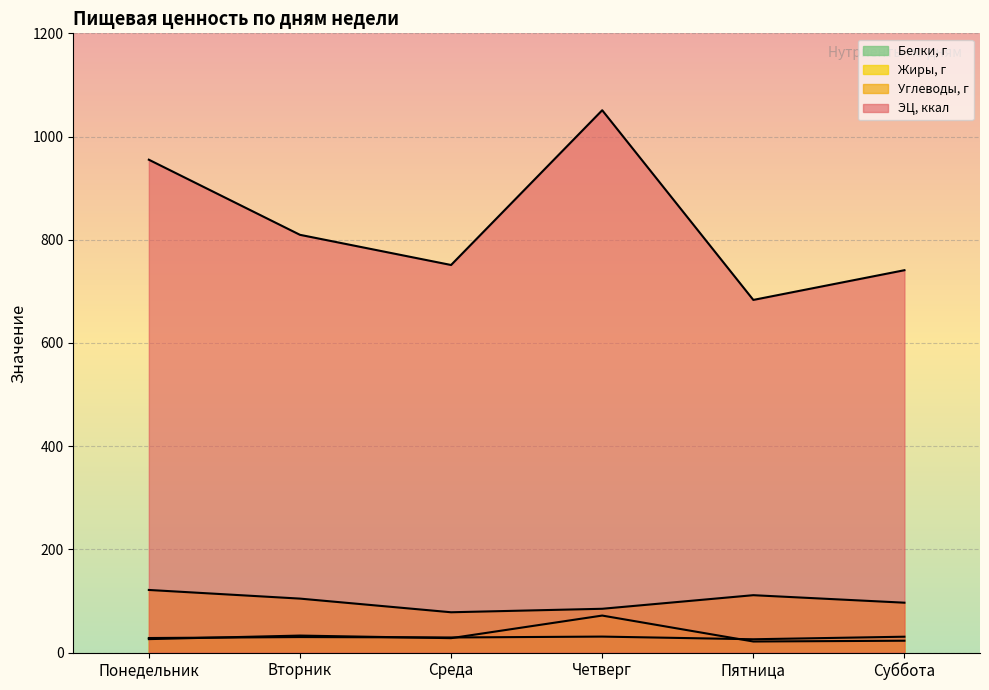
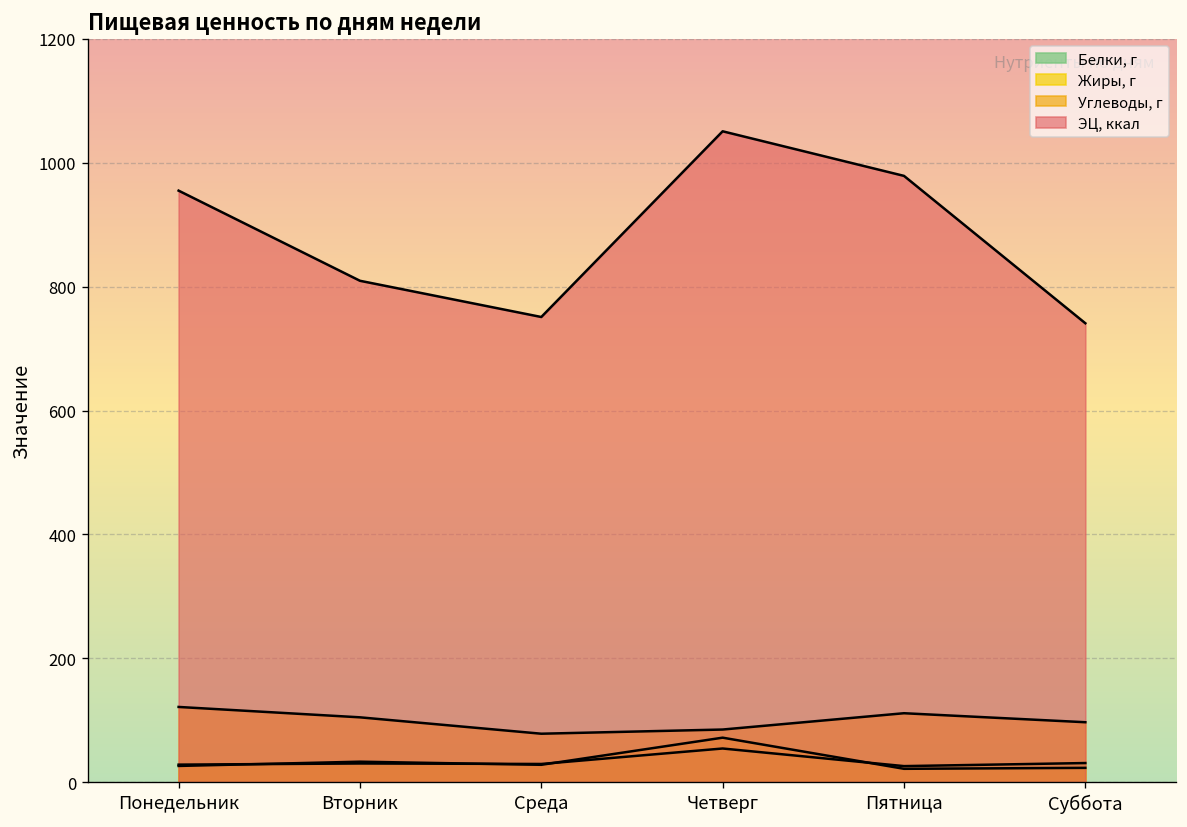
Белки, г, Четверг: 30 -> 50
ЭЦ, ккал, Пятница: 680 -> 980
